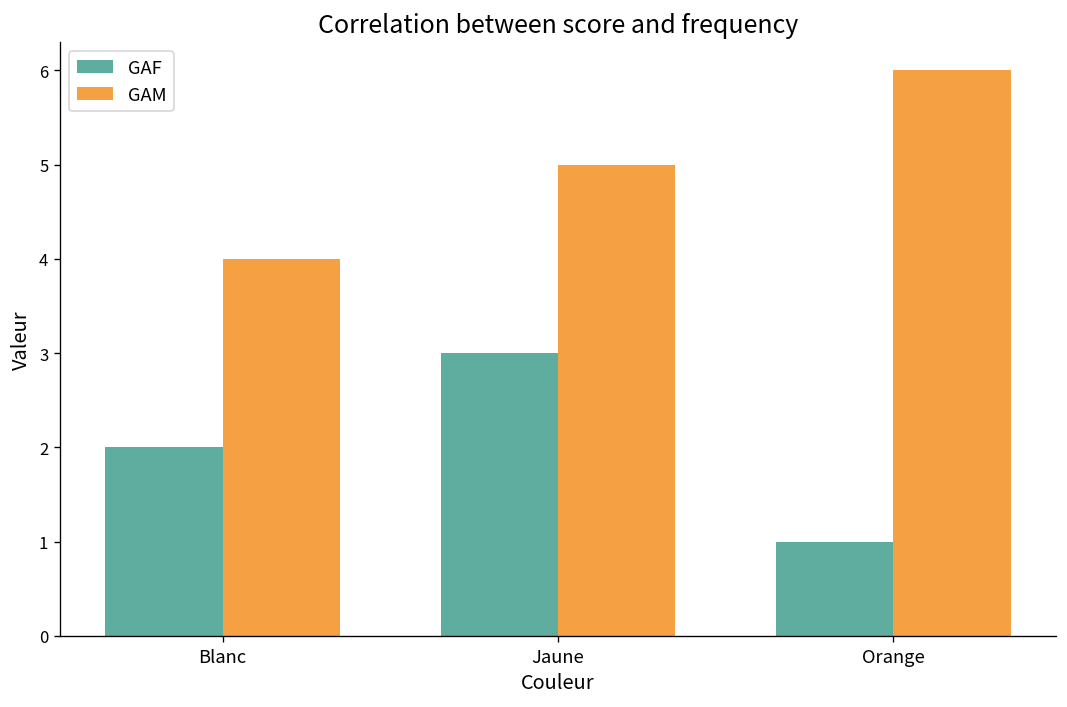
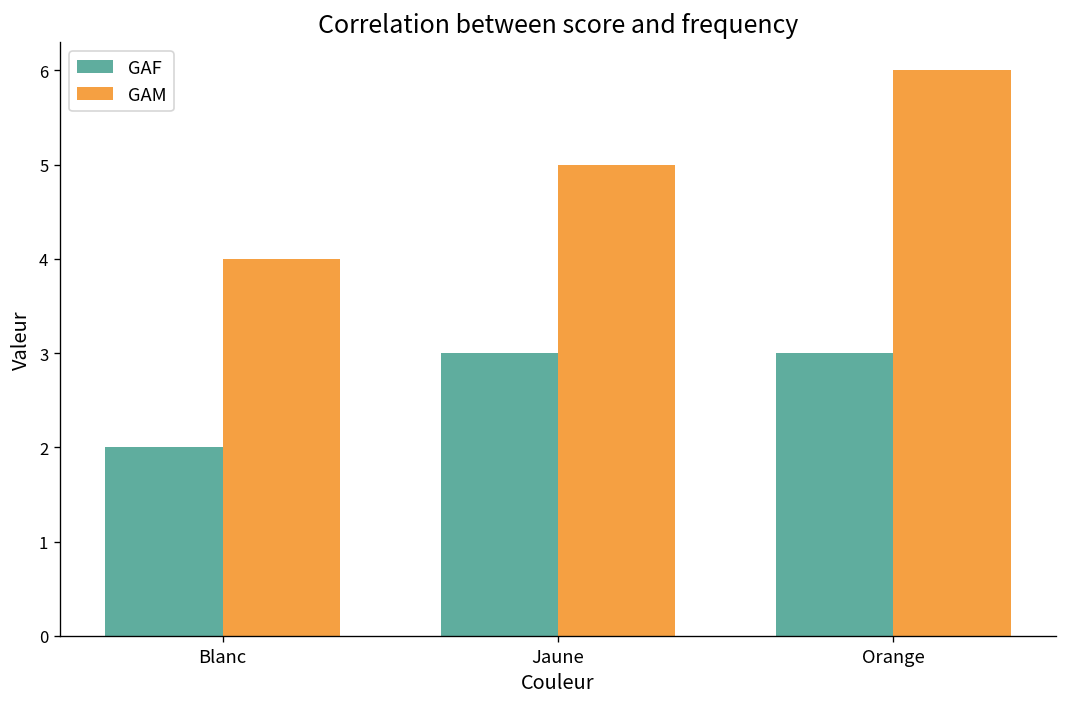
GAF, Orange: 1 -> 3
